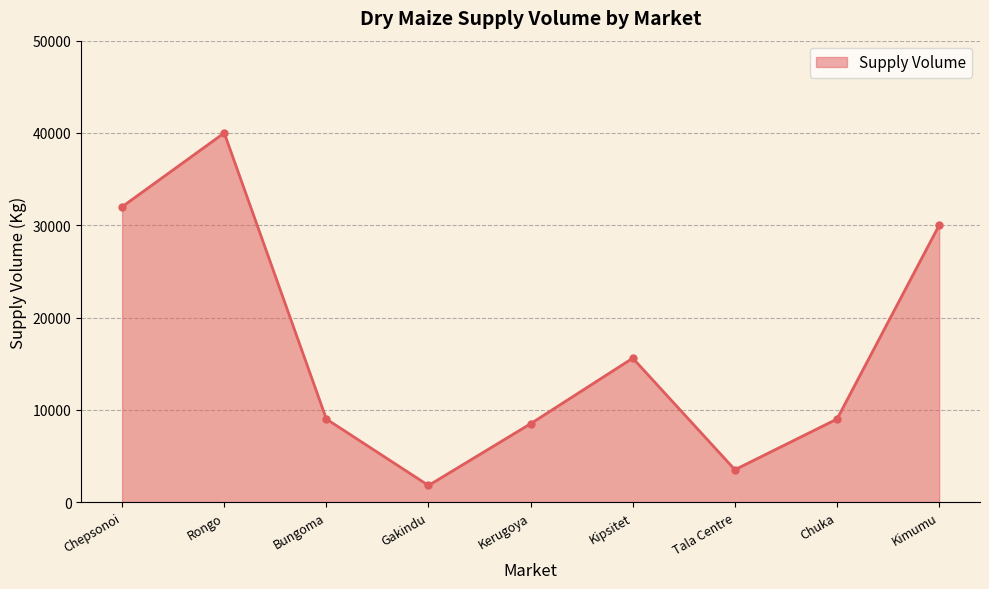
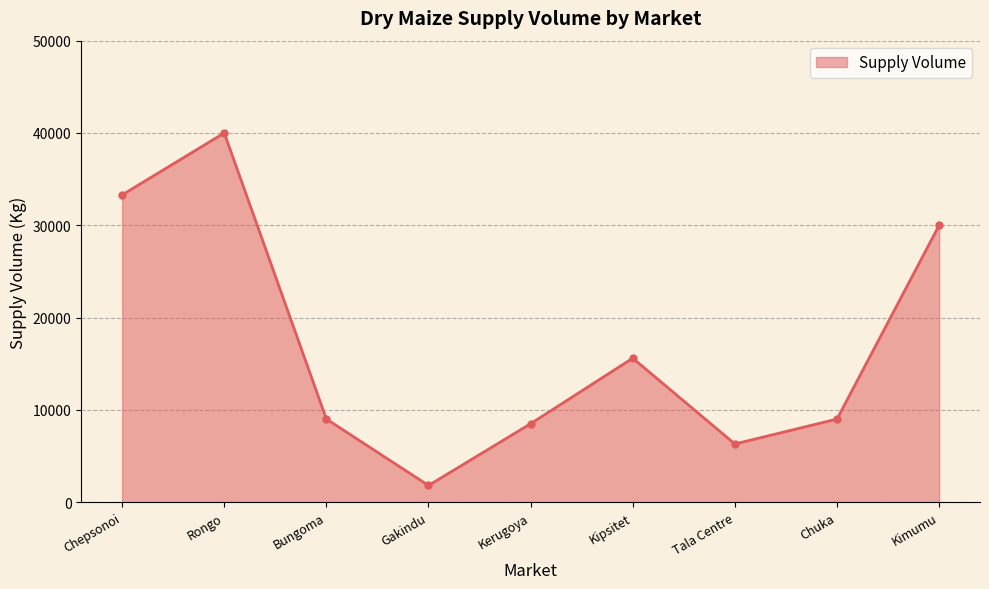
Chepsonoi: 32000 -> 33000
Tala Centre: 4000 -> 6000
